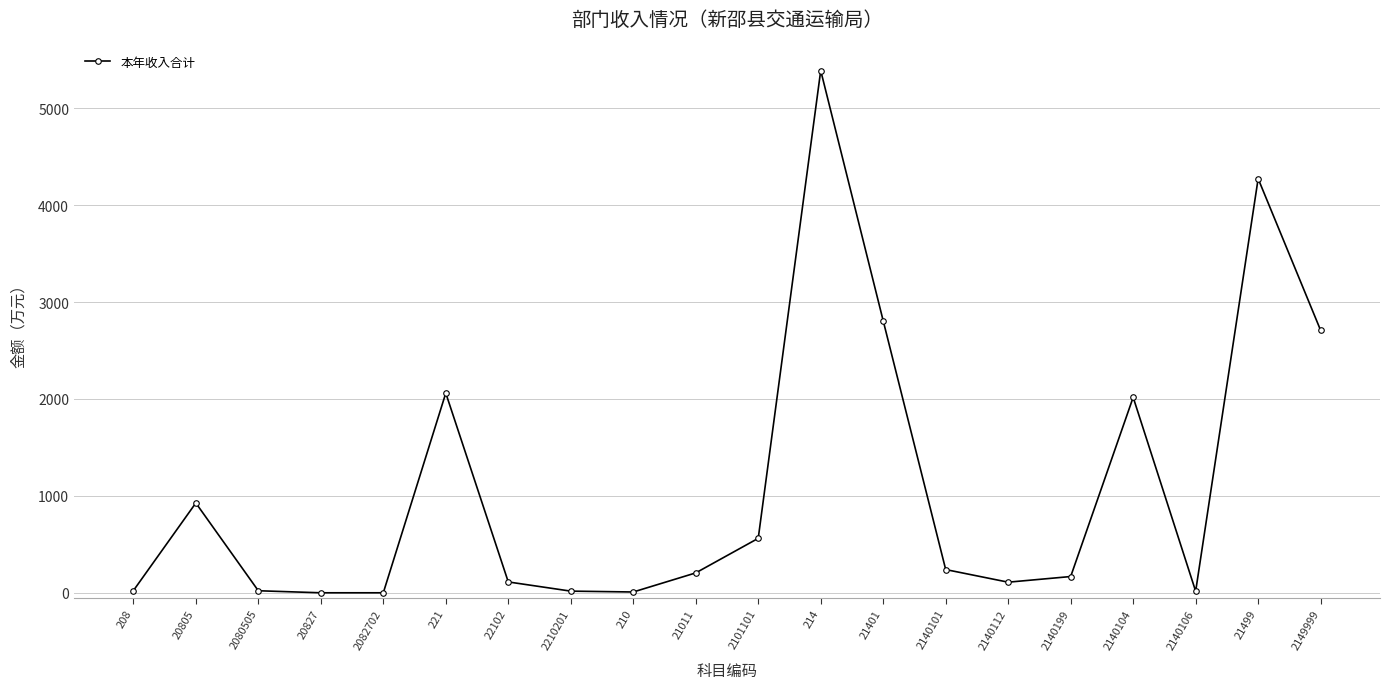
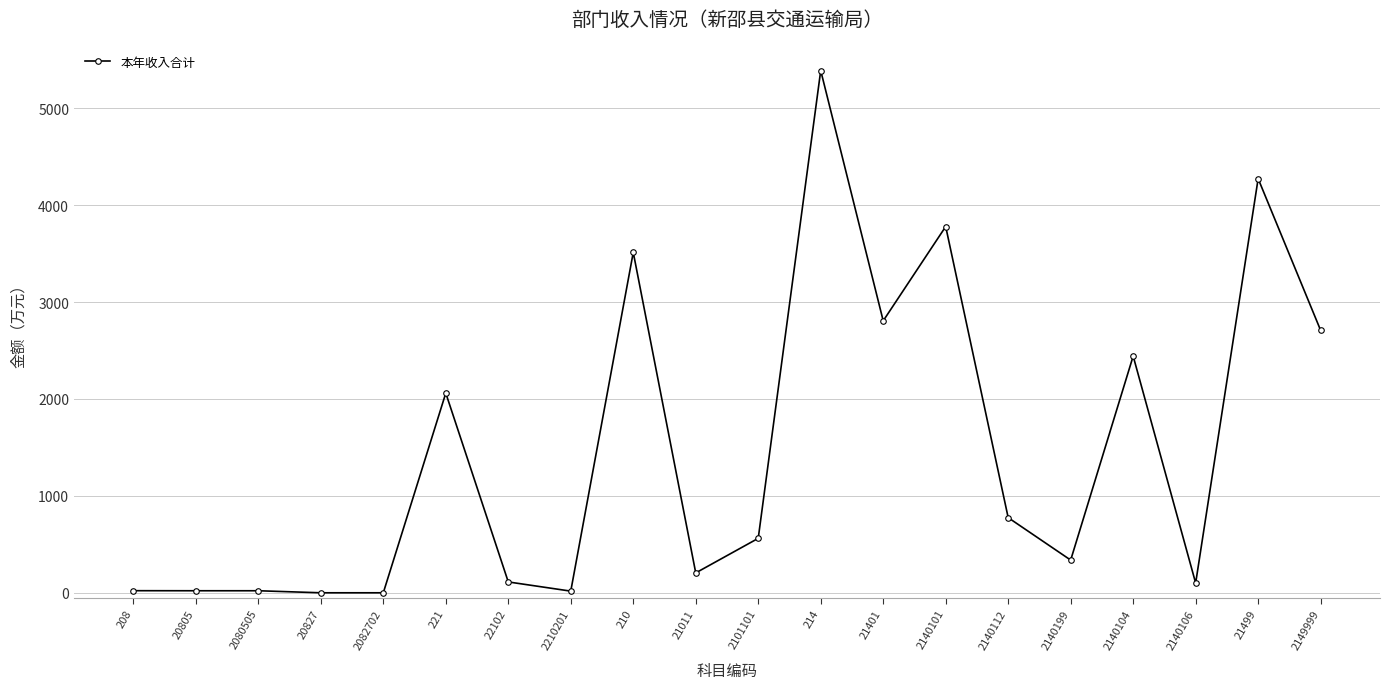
20805: 900 -> 0
210: 0 -> 3500
2140101: 200 -> 3800
2140112: 100 -> 800
2140199: 200 -> 300
2140104: 2000 -> 2400
2140106: 0 -> 100
